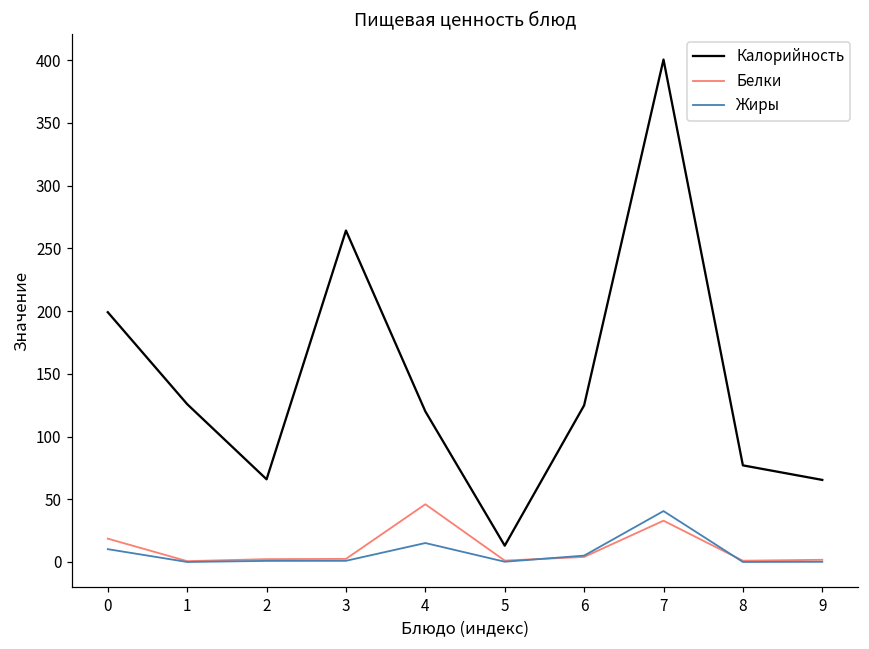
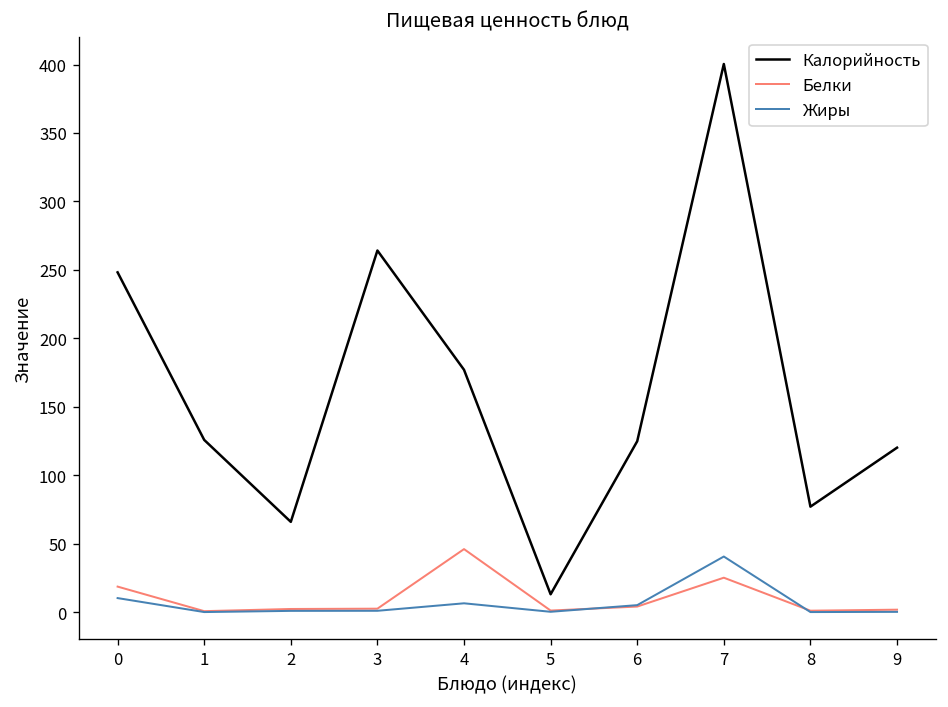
Калорийность, 0: 199 -> 248
Калорийность, 4: 120 -> 177
Жиры, 4: 15 -> 6
Белки, 7: 33 -> 25
Калорийность, 9: 65 -> 120
